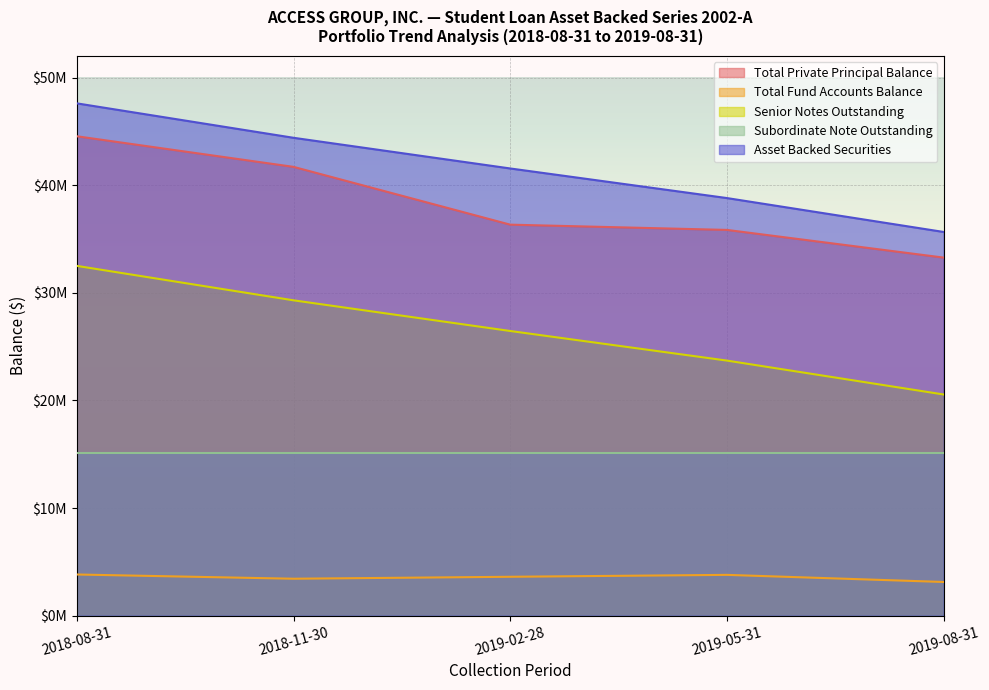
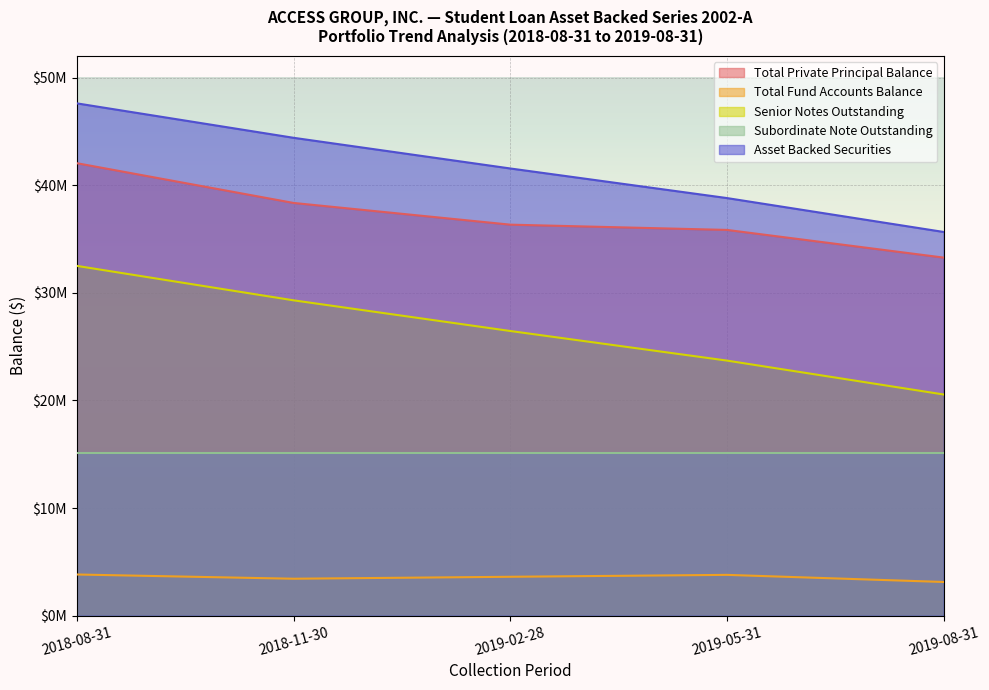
Total Private Principal Balance, 2018-08-31: $44500000 -> $42000000
Total Private Principal Balance, 2018-11-30: $41700000 -> $38300000
